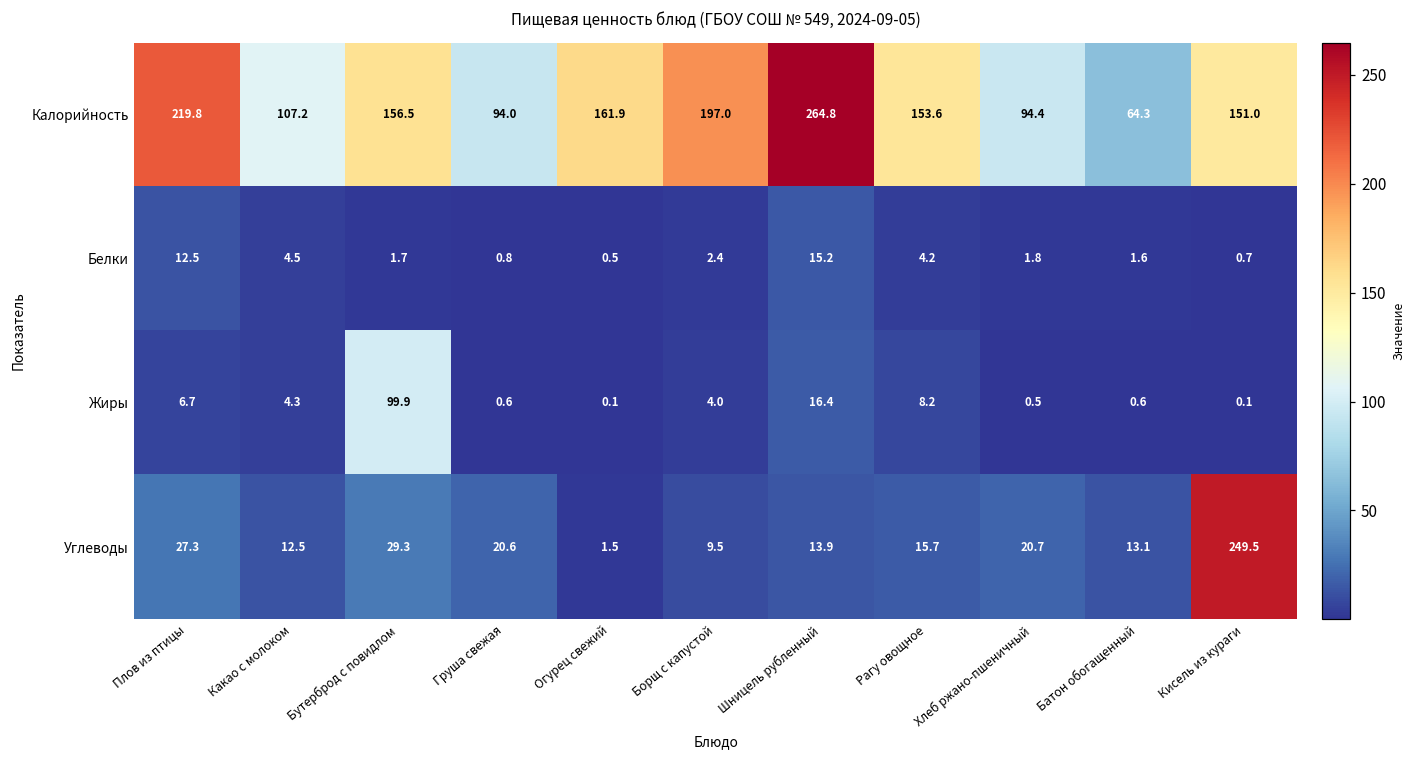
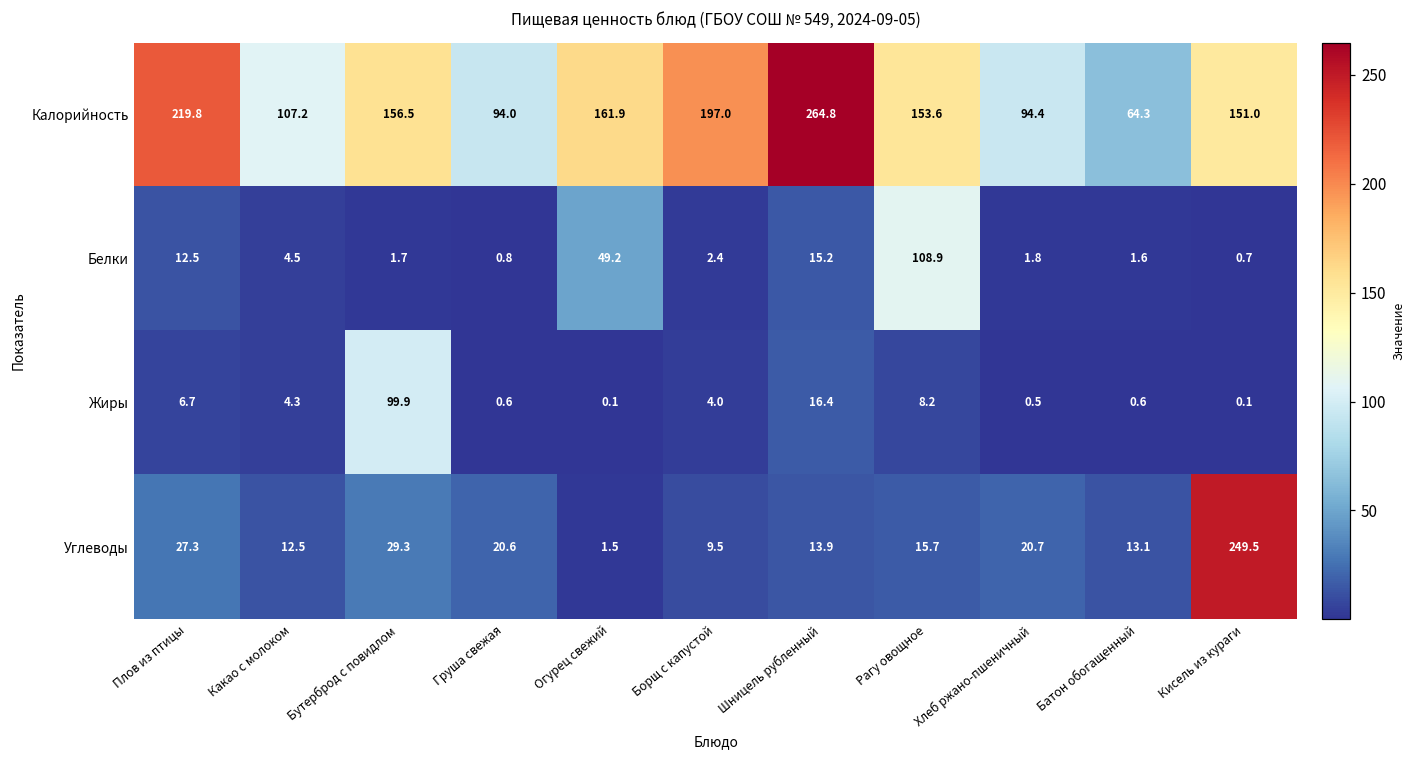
Белки, Огурец свежий: 0.5 -> 49.2
Белки, Рагу овощное: 4.2 -> 108.9
